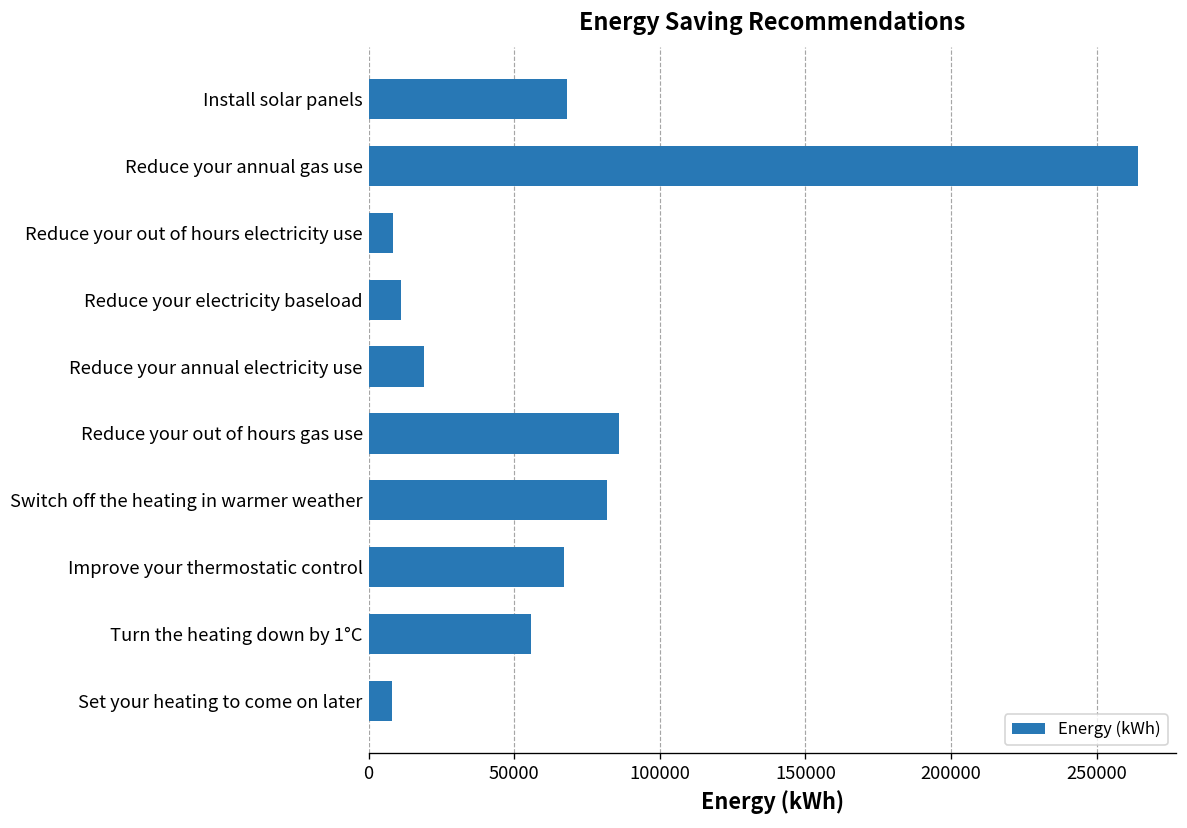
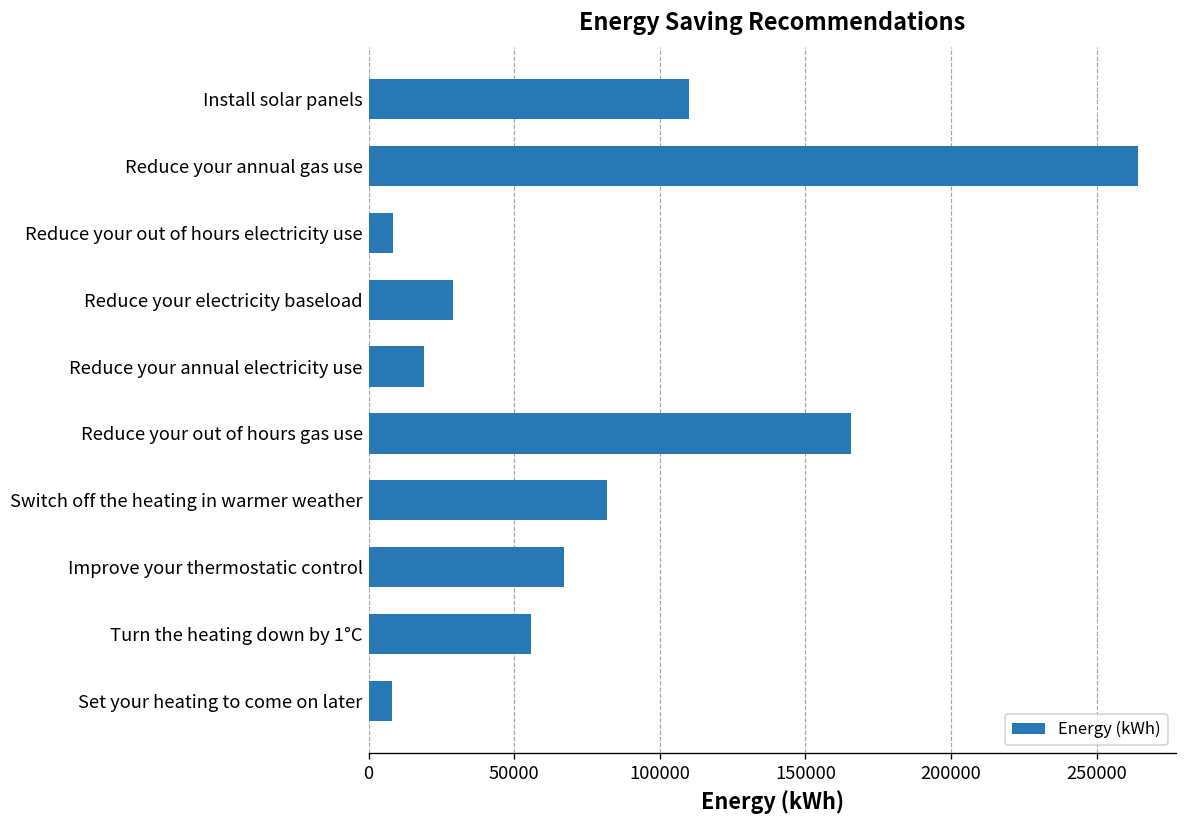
Install solar panels: 68000 -> 110000
Reduce your electricity baseload: 11000 -> 29000
Reduce your out of hours gas use: 86000 -> 165000
